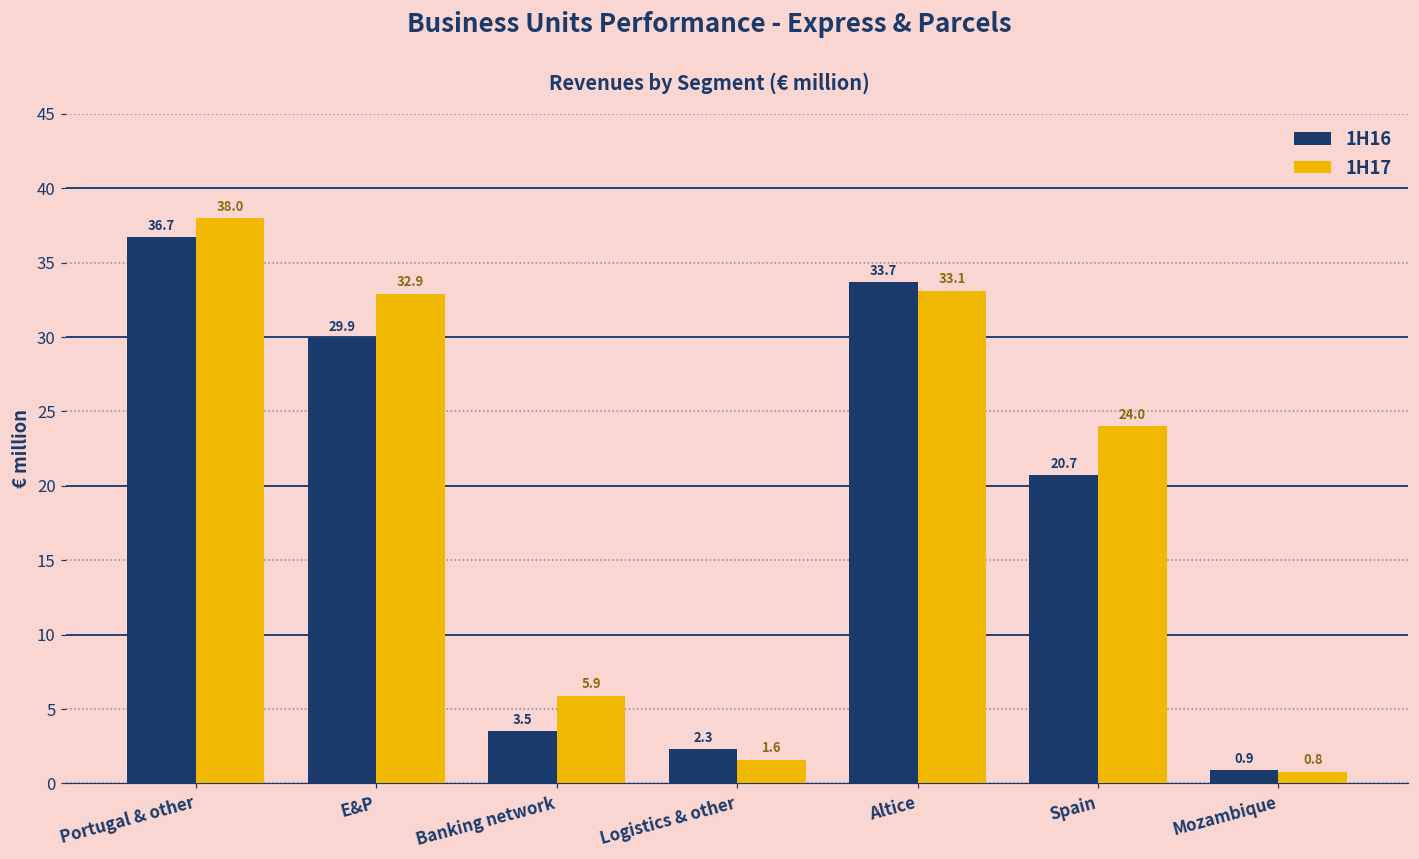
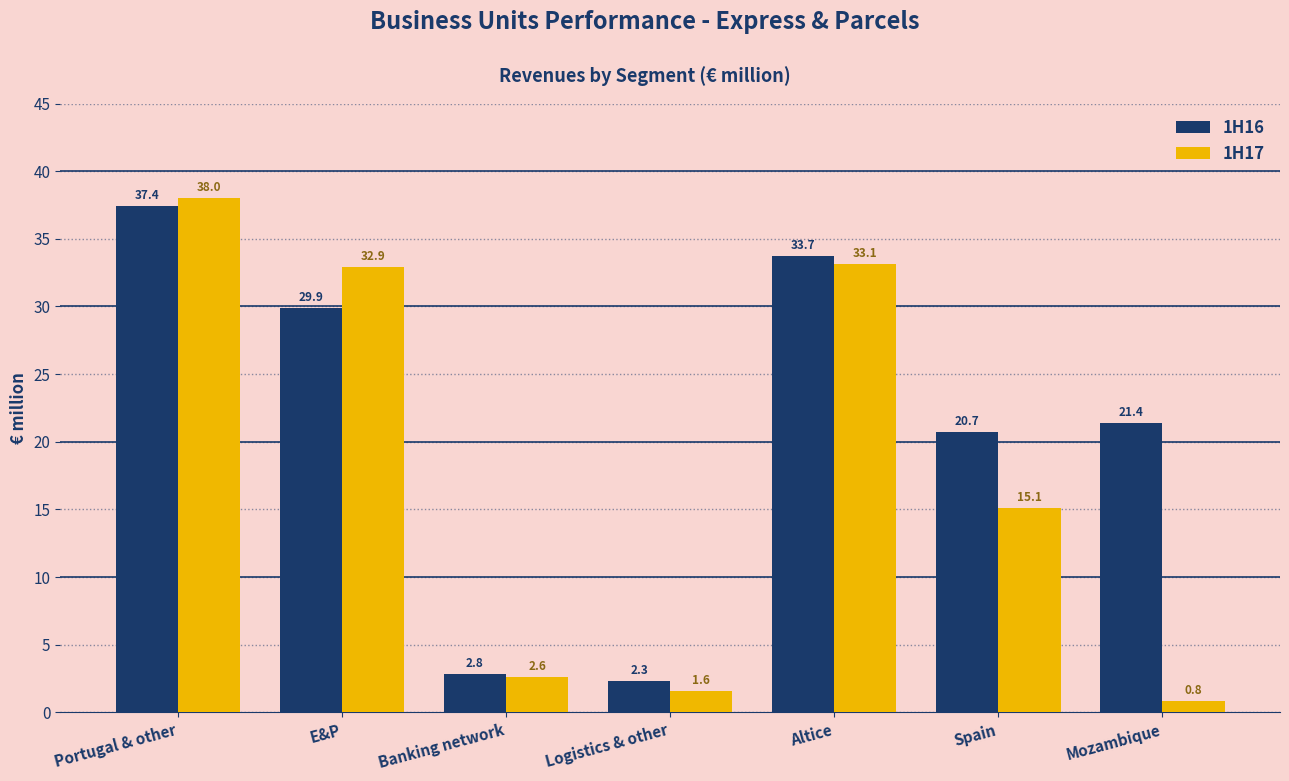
1H16, Portugal & other: 36.7 -> 37.4
1H16, Banking network: 3.5 -> 2.8
1H17, Banking network: 5.9 -> 2.6
1H17, Spain: 24.0 -> 15.1
1H16, Mozambique: 0.9 -> 21.4
